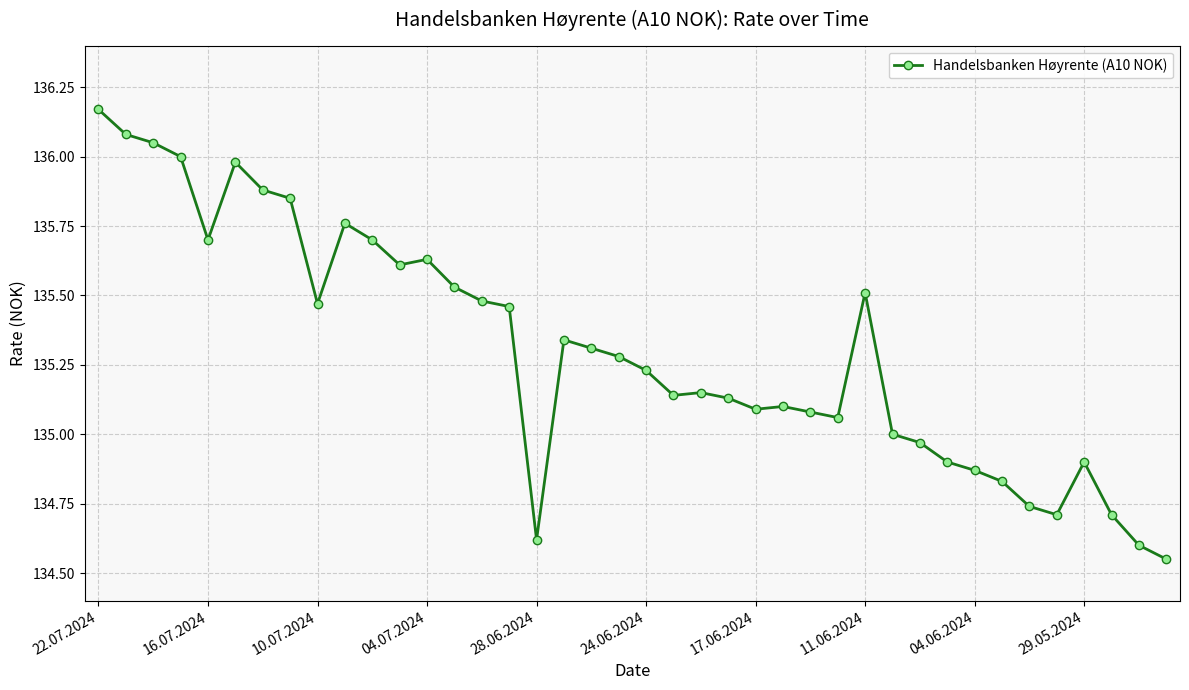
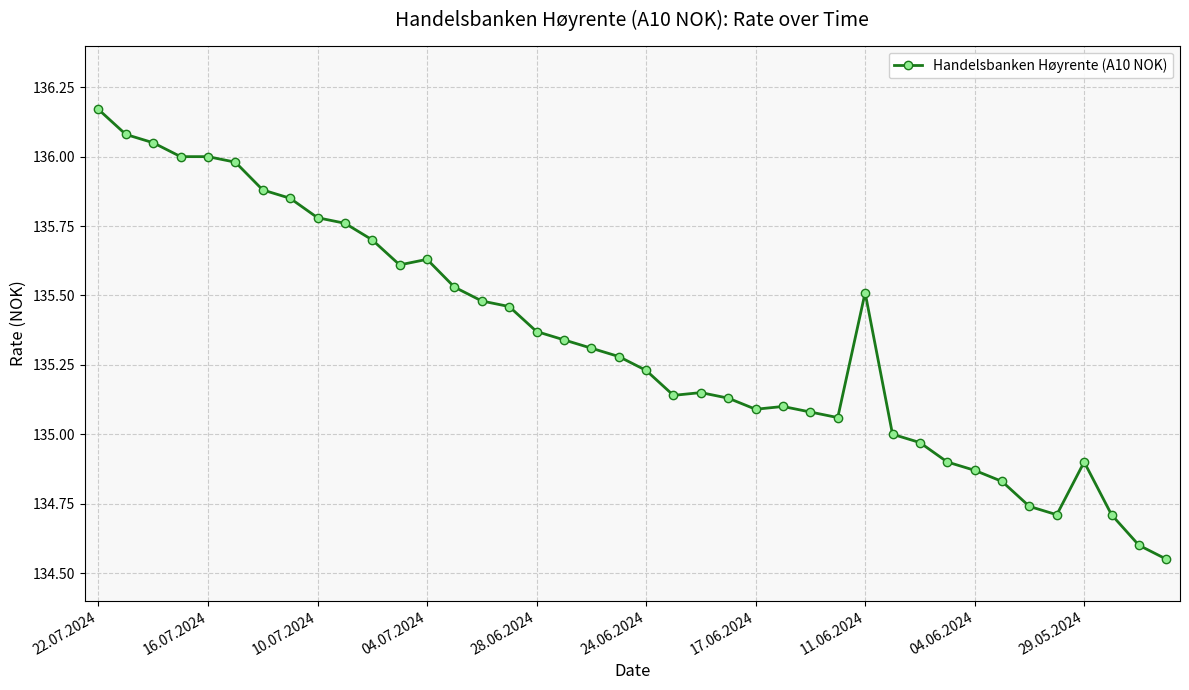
16.07.2024: 135.7 -> 136.0
10.07.2024: 135.47 -> 135.78
28.06.2024: 134.62 -> 135.37
